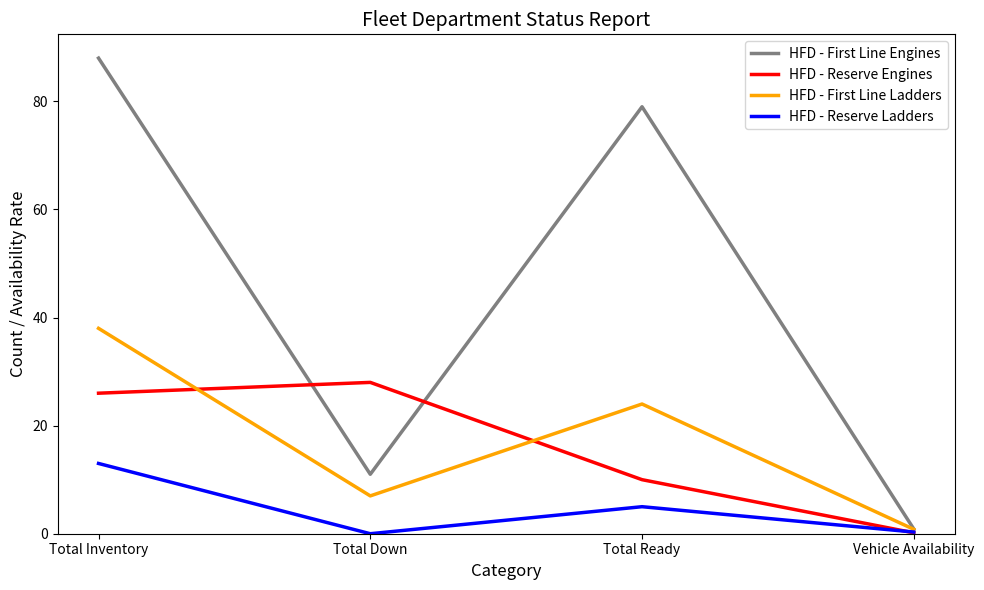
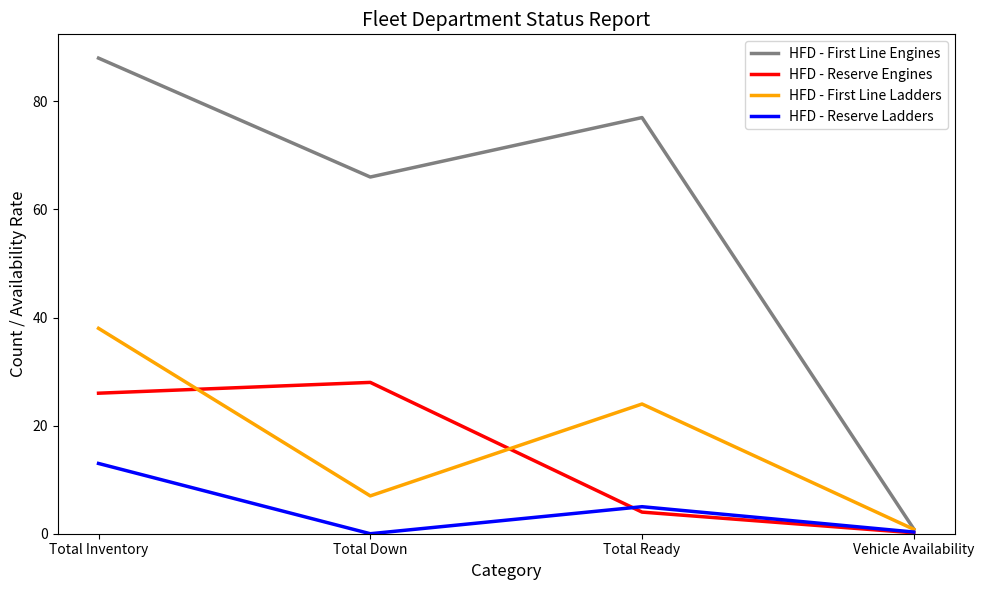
HFD - First Line Engines, Total Down: 11 -> 66
HFD - First Line Engines, Total Ready: 79 -> 77
HFD - Reserve Engines, Total Ready: 10 -> 4
